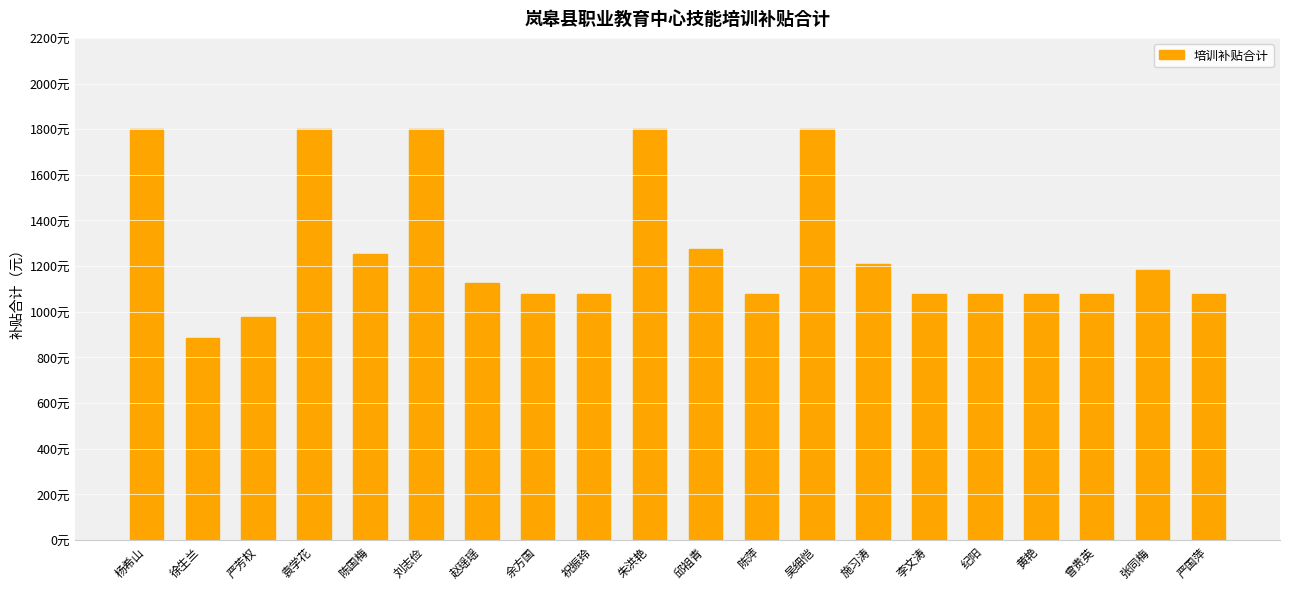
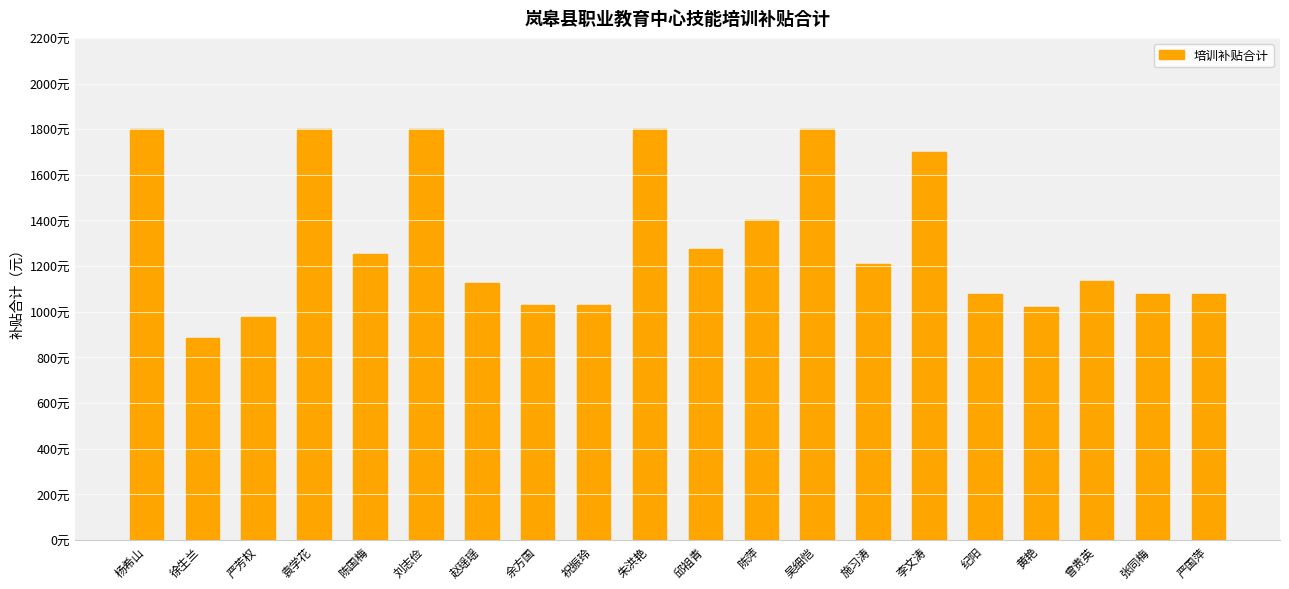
余方国: 1080元 -> 1030元
祝振玲: 1080元 -> 1030元
陈萍: 1080元 -> 1400元
李文涛: 1080元 -> 1700元
黄艳: 1080元 -> 1020元
曾贵英: 1080元 -> 1140元
张同梅: 1180元 -> 1080元
